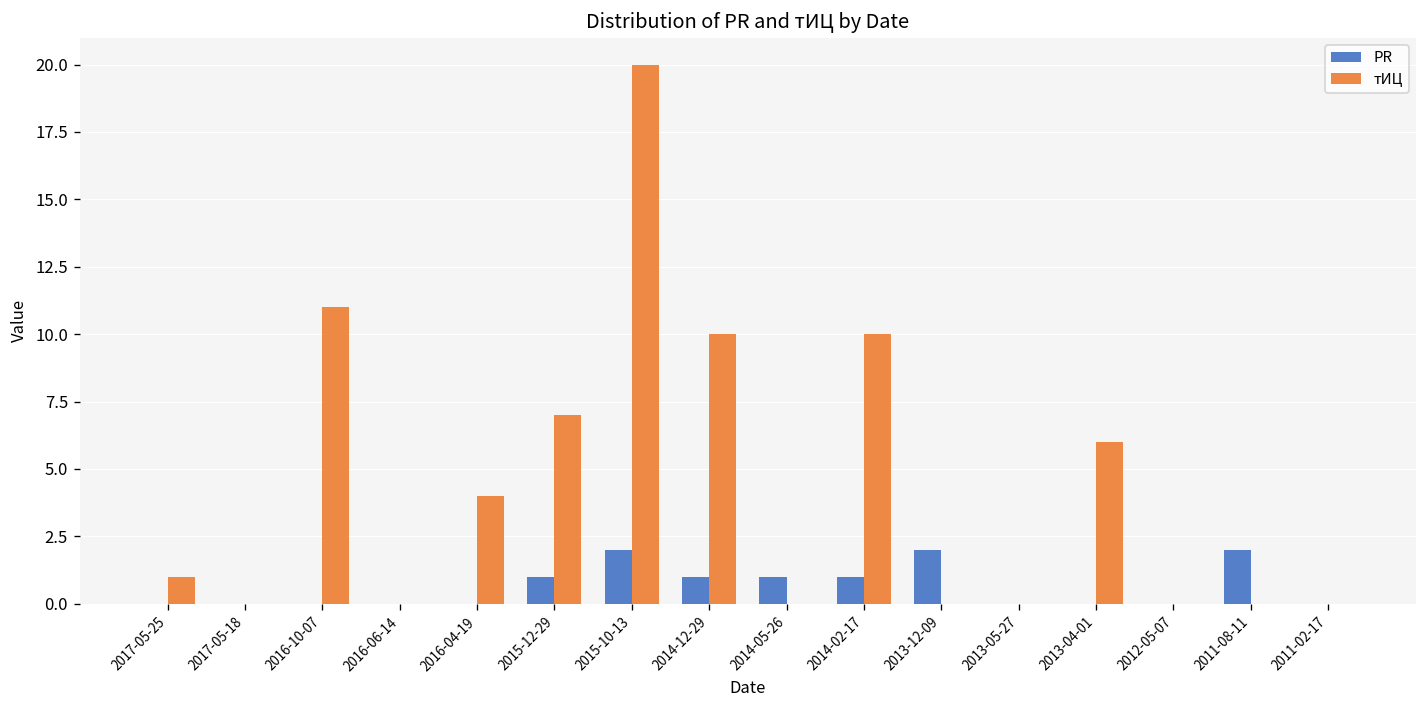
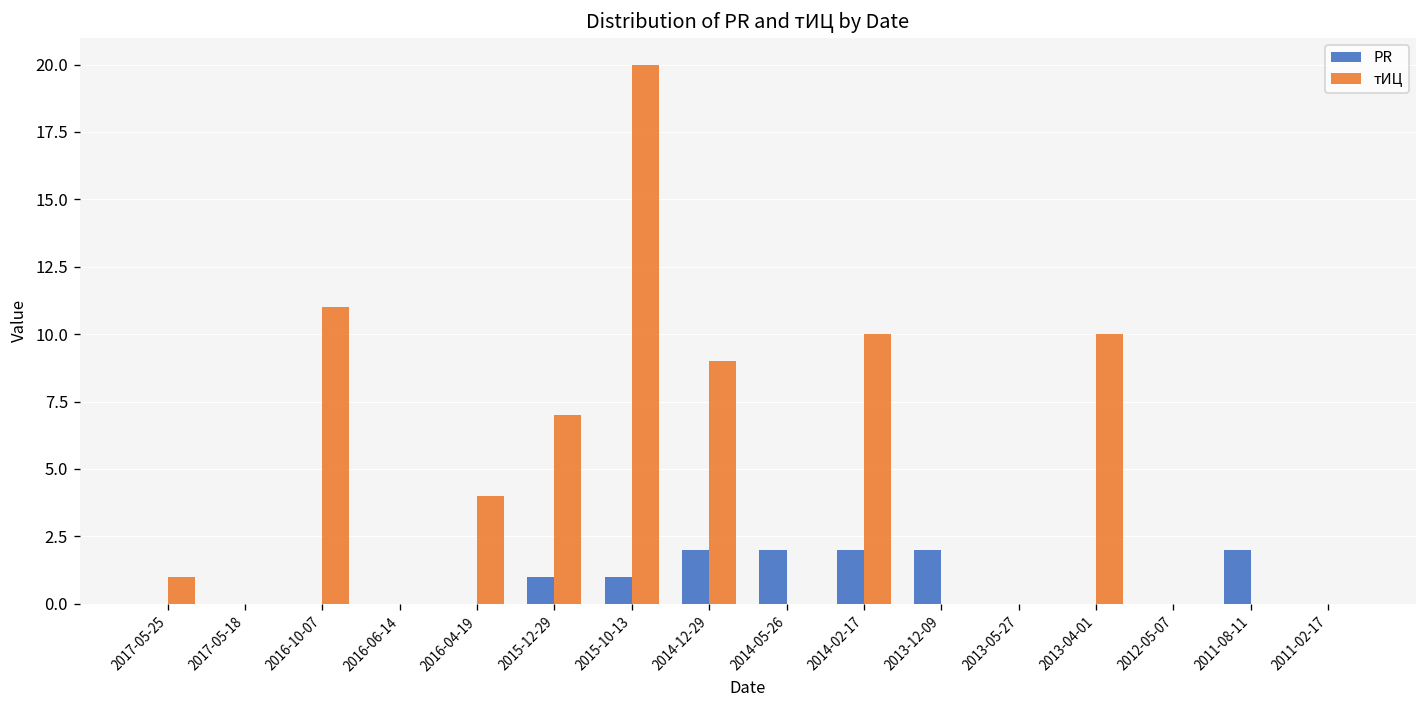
PR, 2015-10-13: 2 -> 1
PR, 2014-12-29: 1 -> 2
тИЦ, 2014-12-29: 10 -> 9
PR, 2014-05-26: 1 -> 2
PR, 2014-02-17: 1 -> 2
тИЦ, 2013-04-01: 6 -> 10
